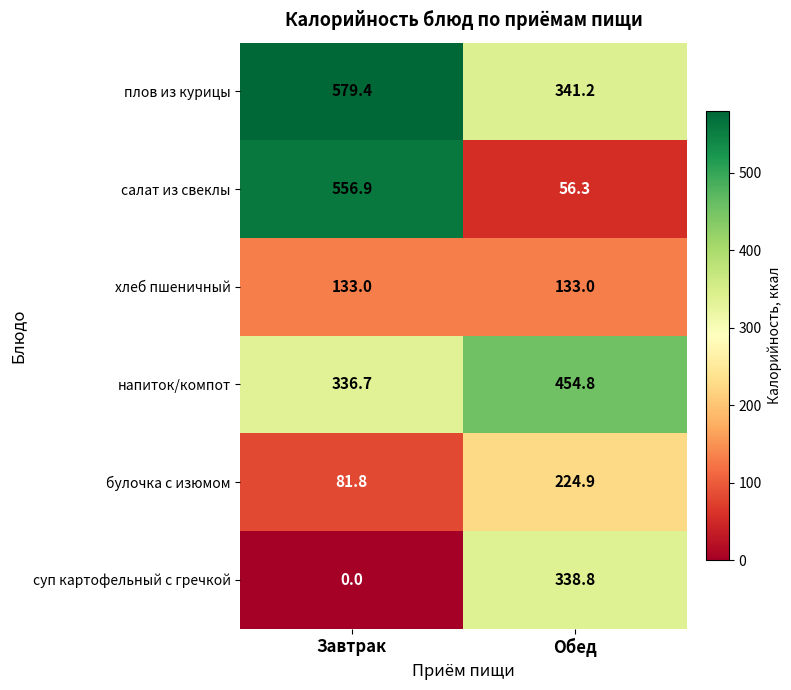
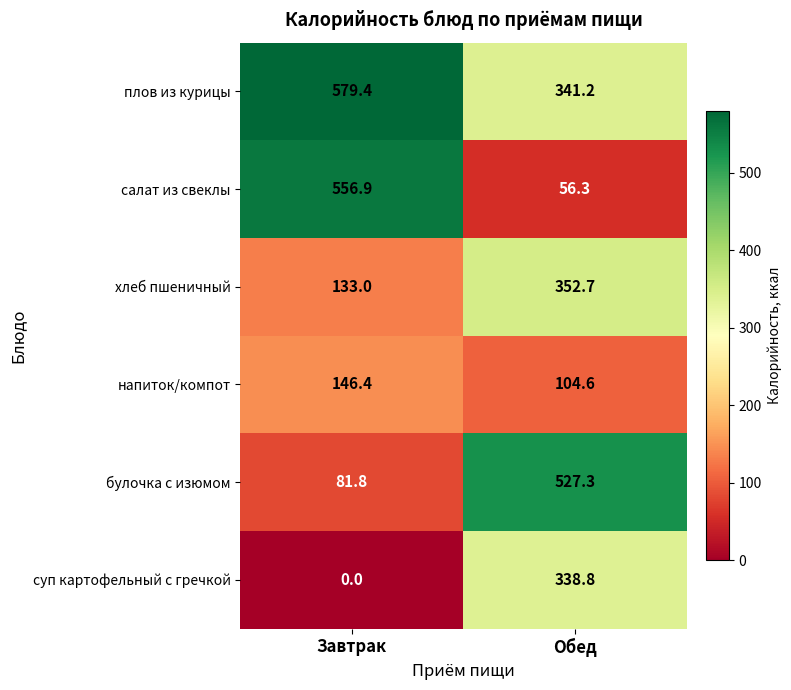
хлеб пшеничный, Обед: 133.0 -> 352.7
напиток/компот, Завтрак: 336.7 -> 146.4
напиток/компот, Обед: 454.8 -> 104.6
булочка с изюмом, Обед: 224.9 -> 527.3
